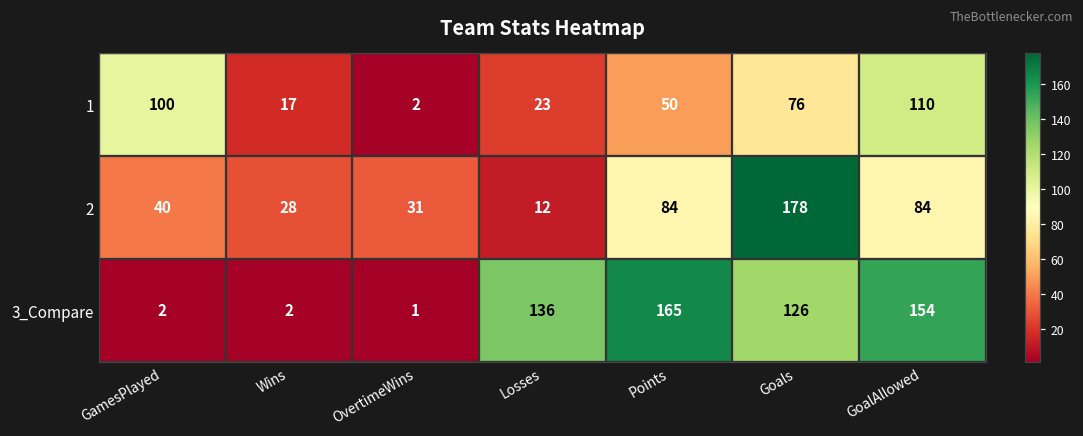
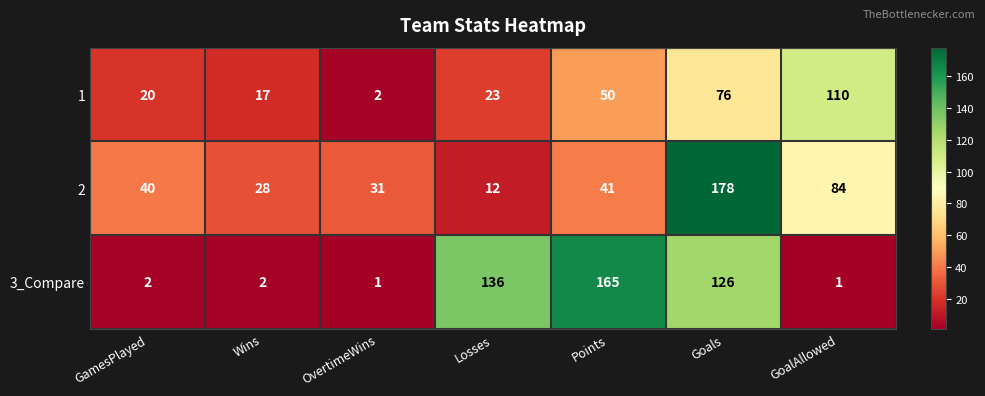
1, GamesPlayed: 100 -> 20
2, Points: 84 -> 41
3_Compare, GoalAllowed: 154 -> 1
